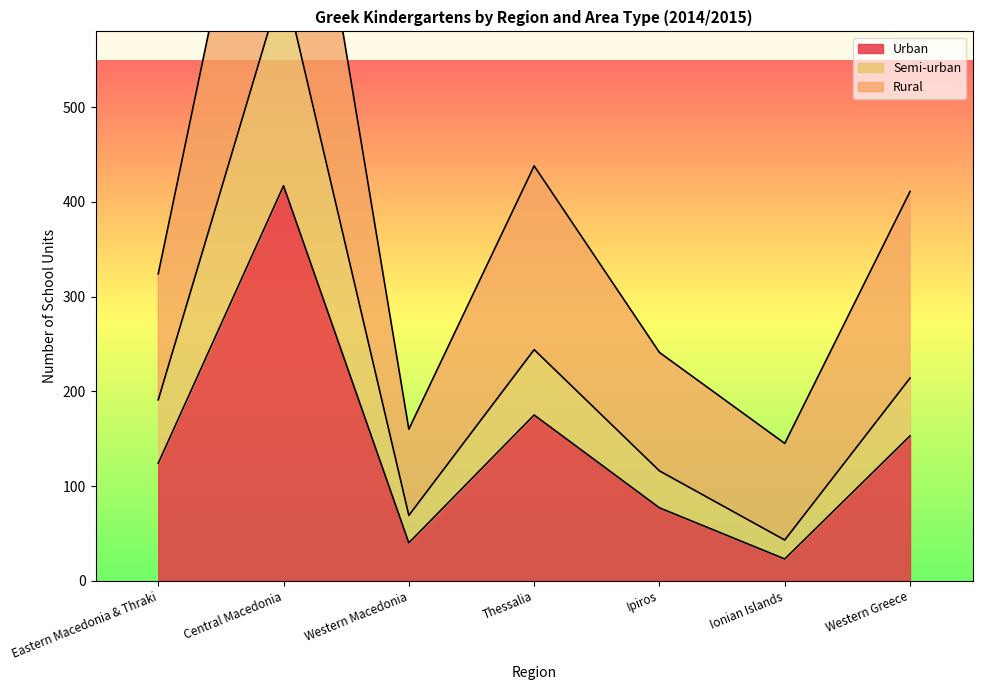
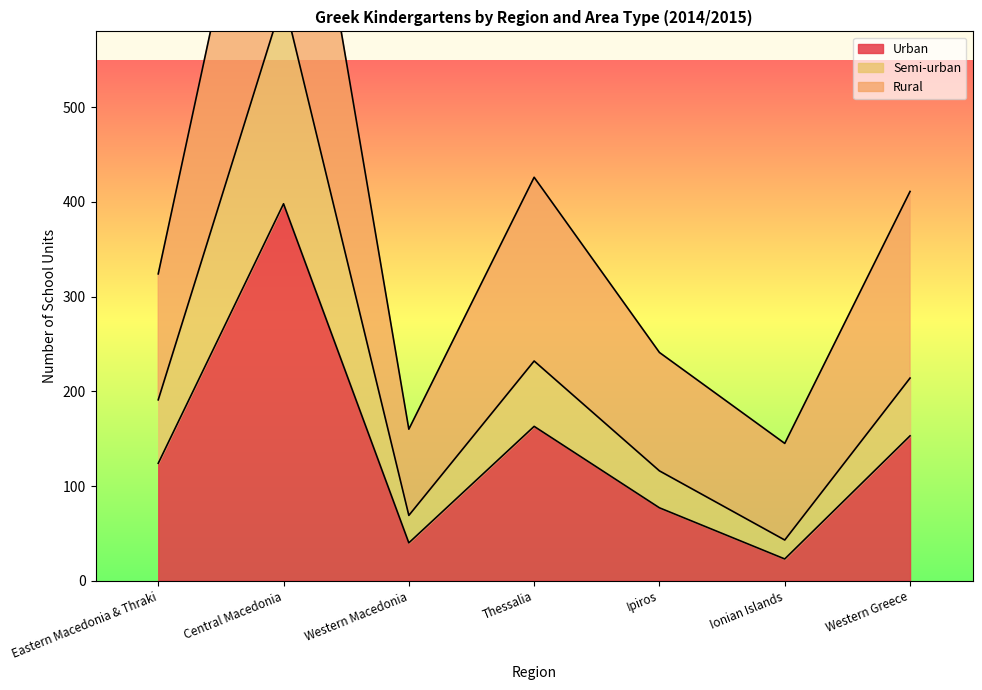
Urban, Central Macedonia: 420 -> 400
Urban, Thessalia: 180 -> 160
